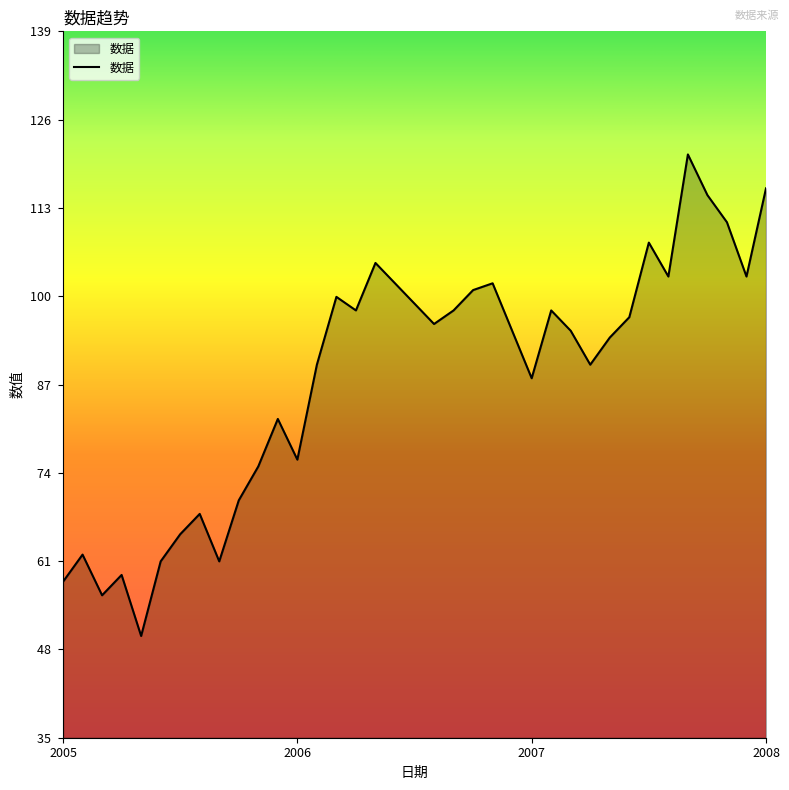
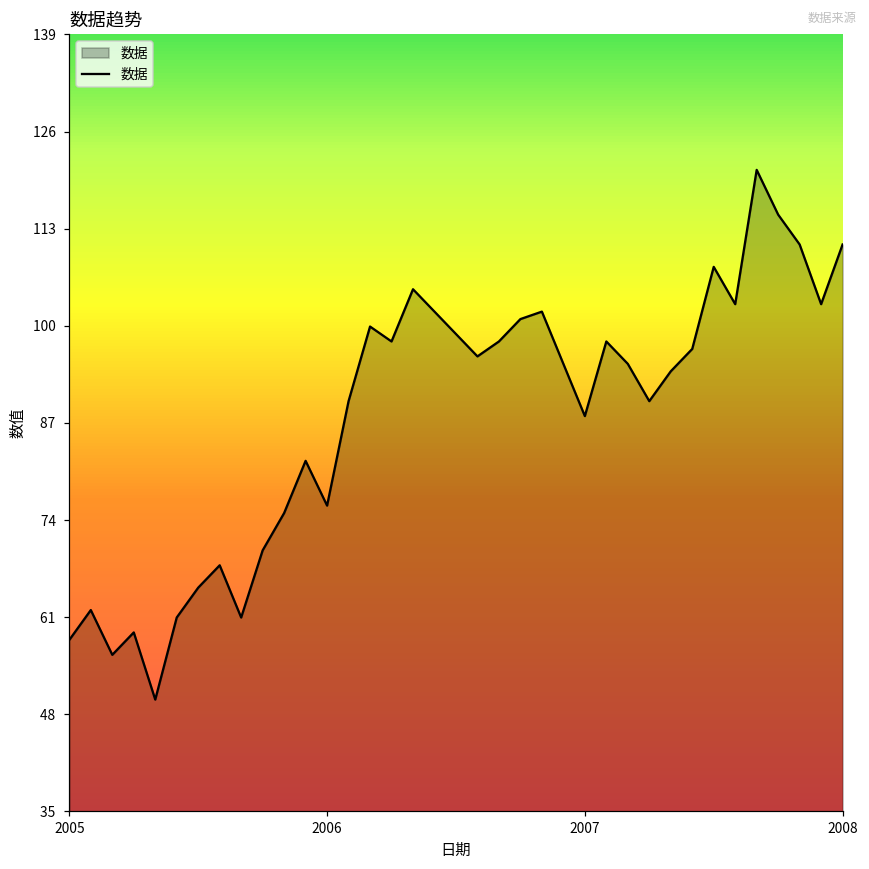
2008: 116 -> 111
